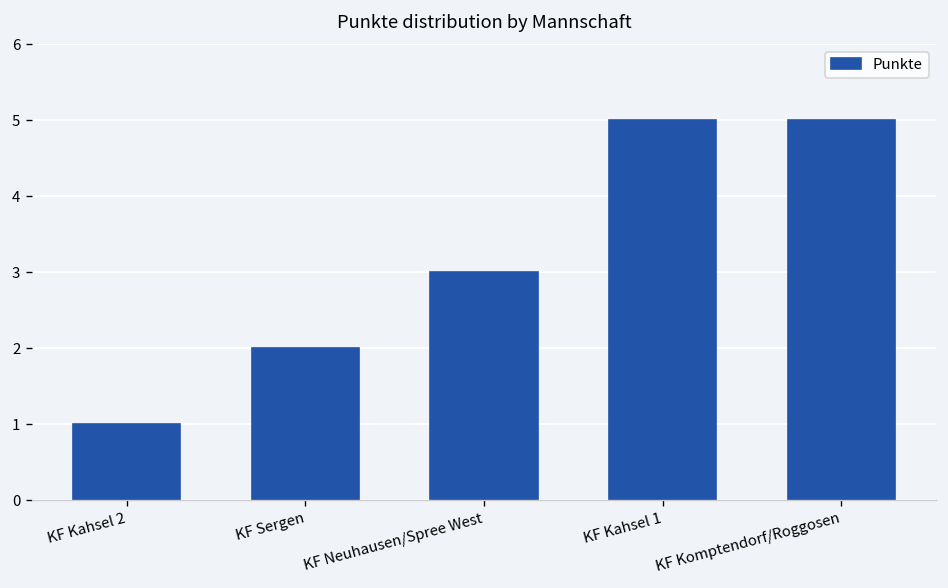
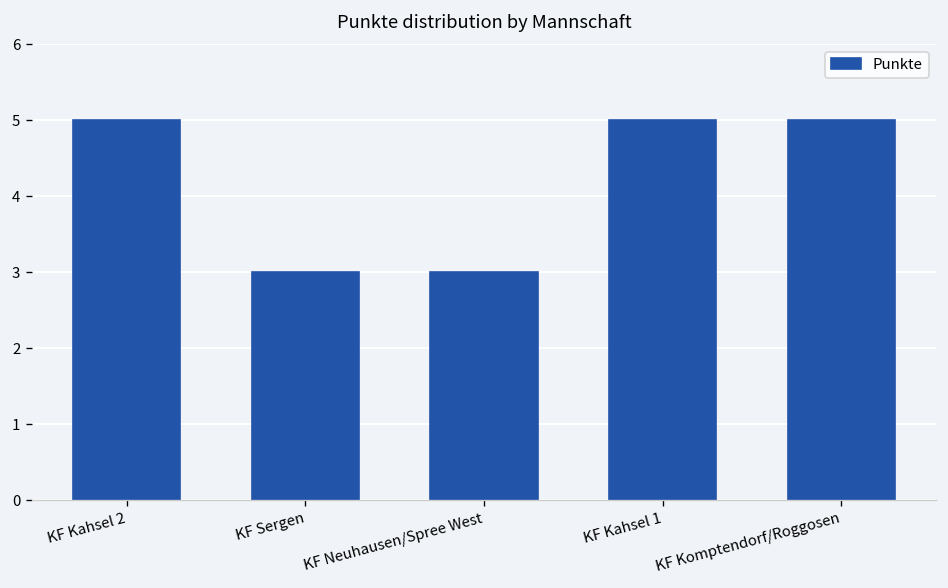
KF Kahsel 2: 1 -> 5
KF Sergen: 2 -> 3
